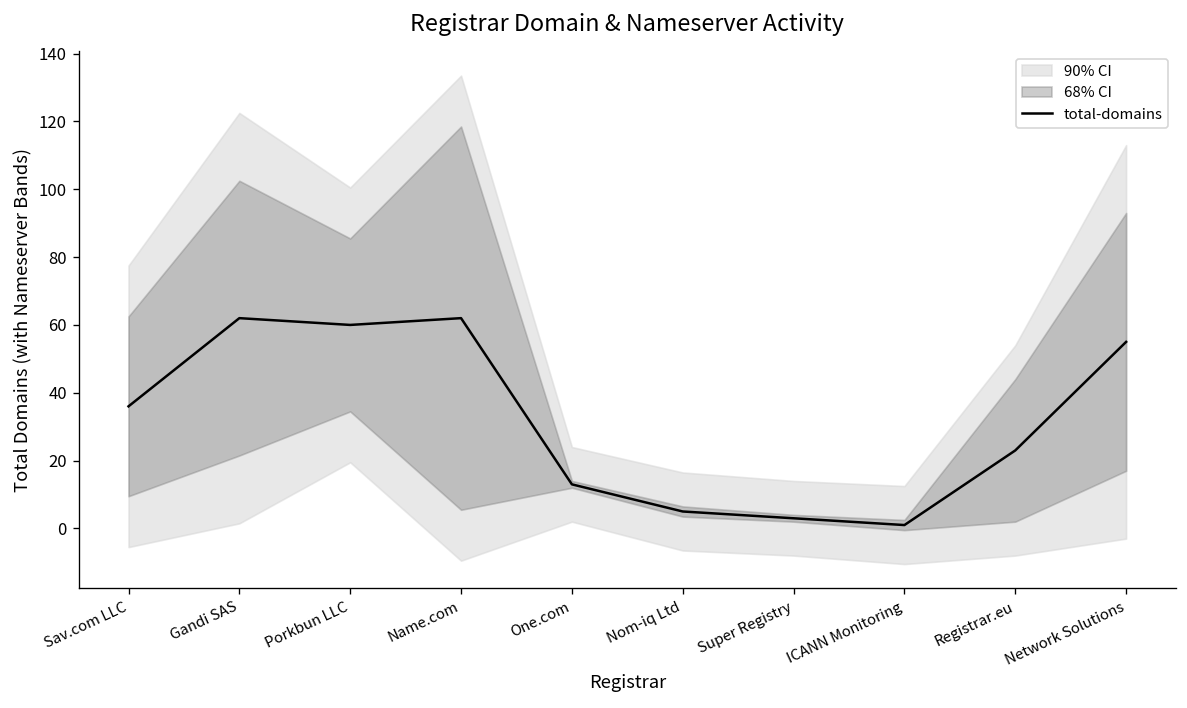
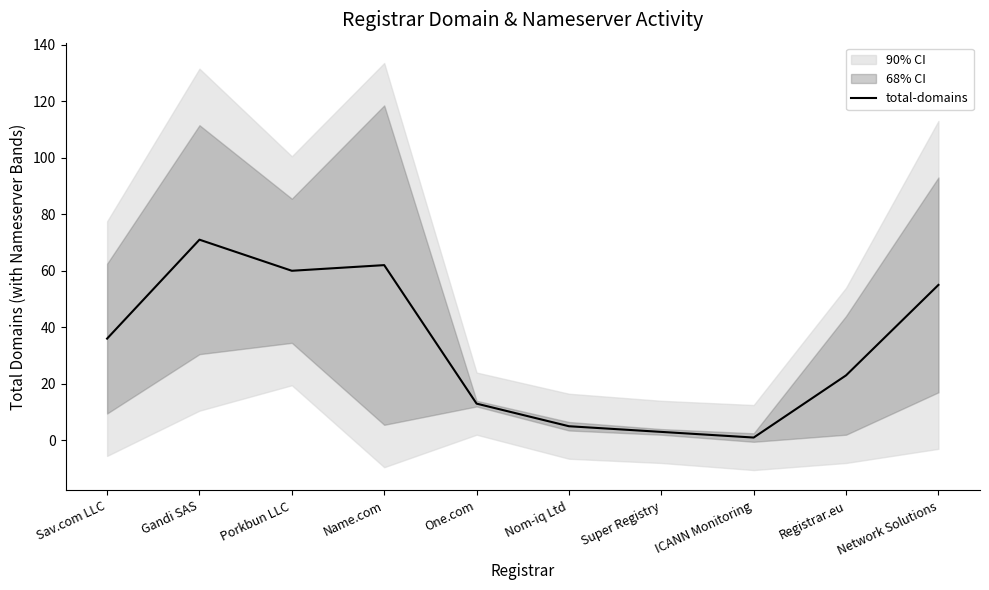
total-domains, Gandi SAS: 62 -> 71
